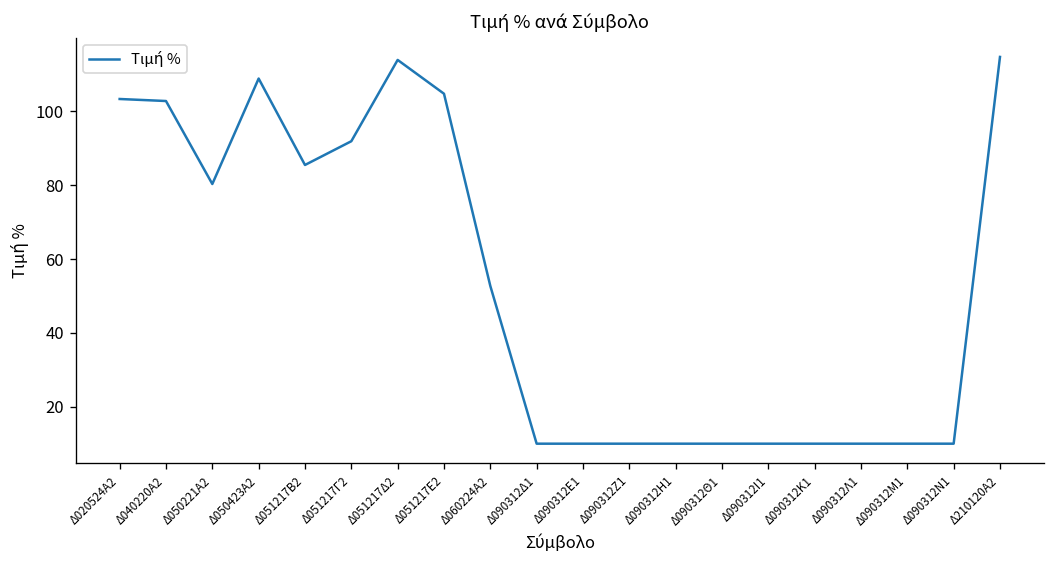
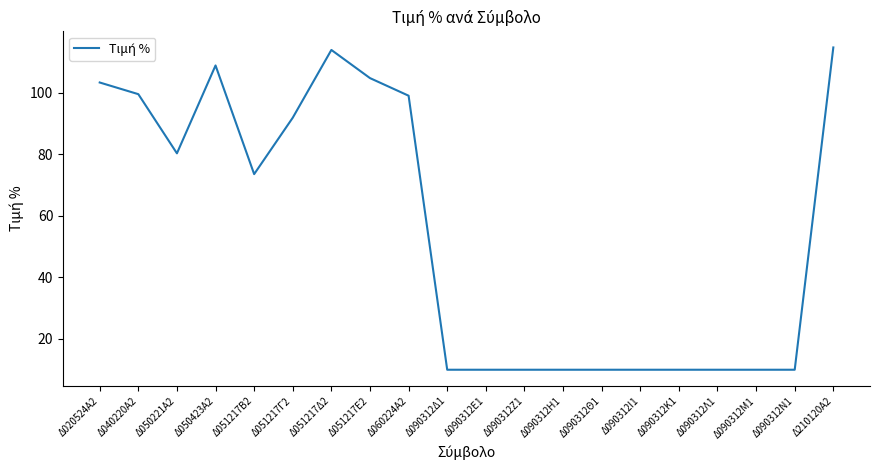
Δ040220Α2: 103 -> 100
Δ051217Β2: 85 -> 74
Δ060224Α2: 53 -> 99
